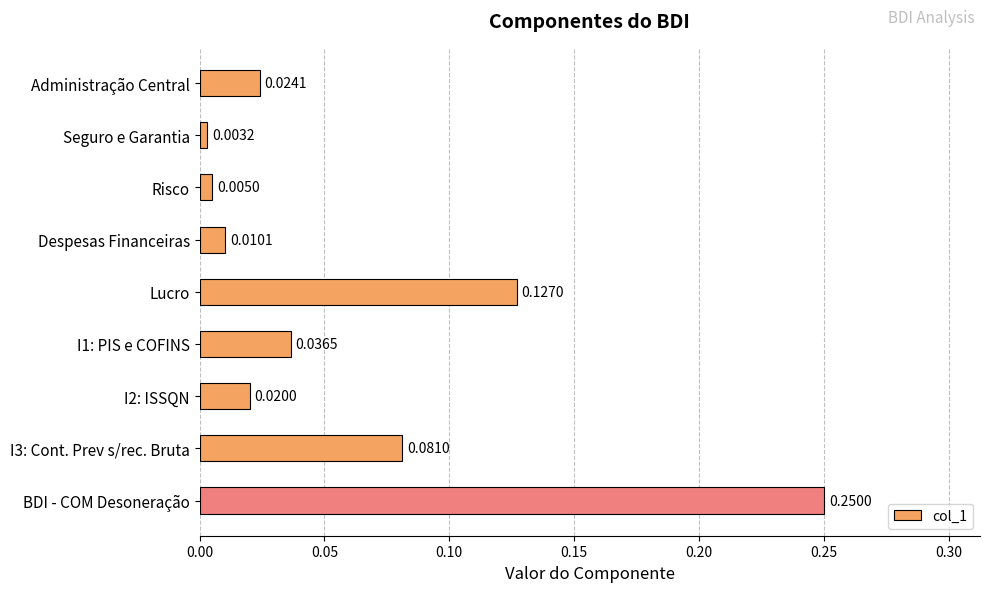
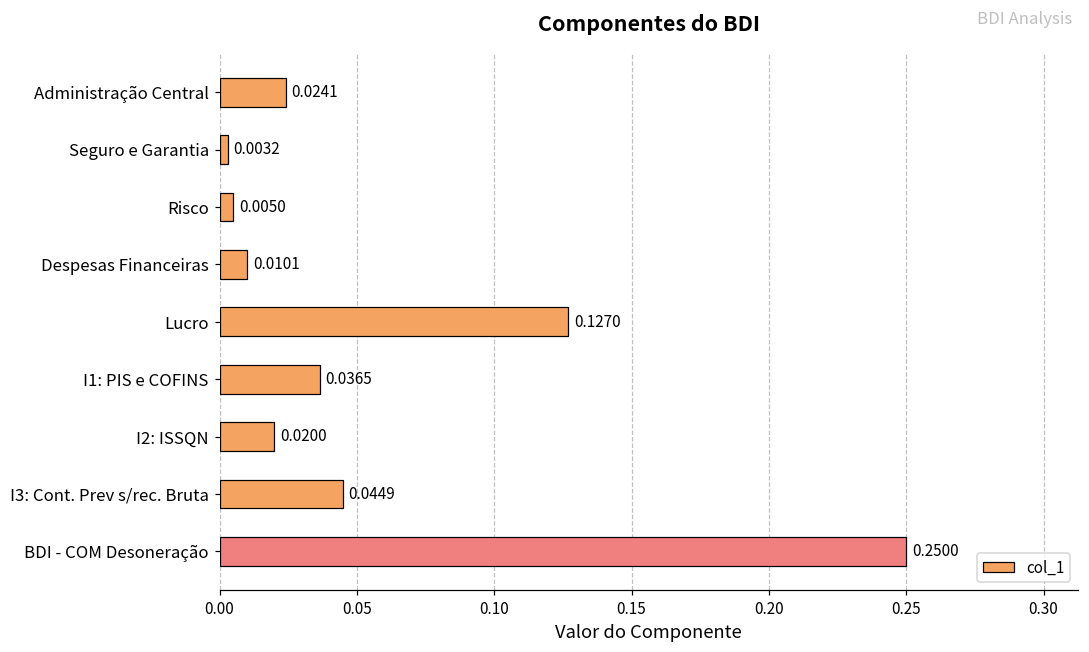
I3: Cont. Prev s/rec. Bruta: 0.0810 -> 0.0449
